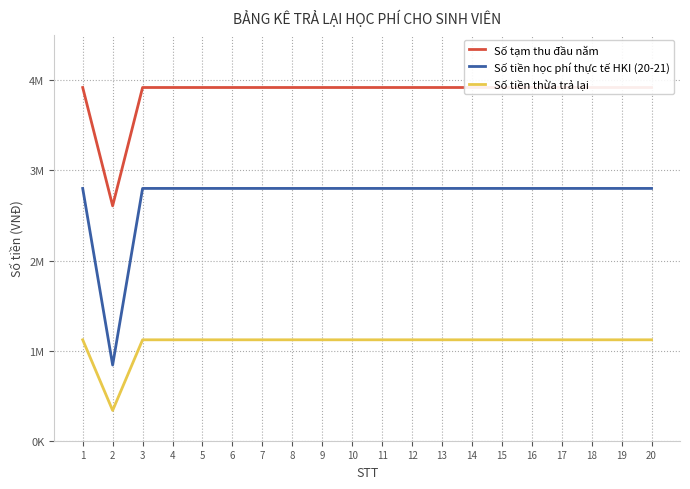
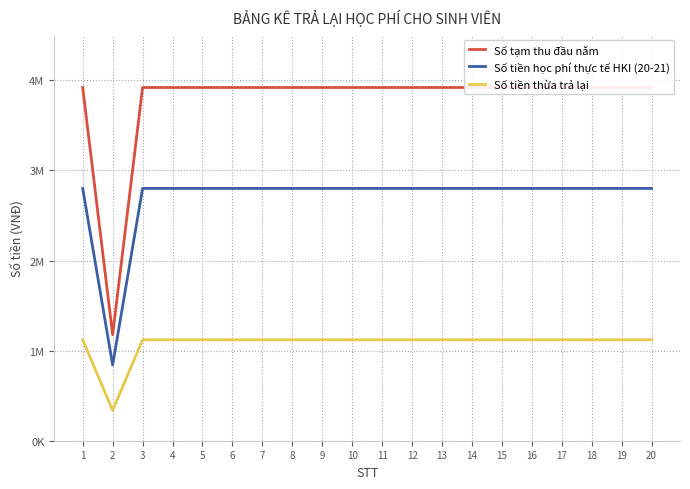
Số tạm thu đầu năm, 2: 2600000 -> 1200000
